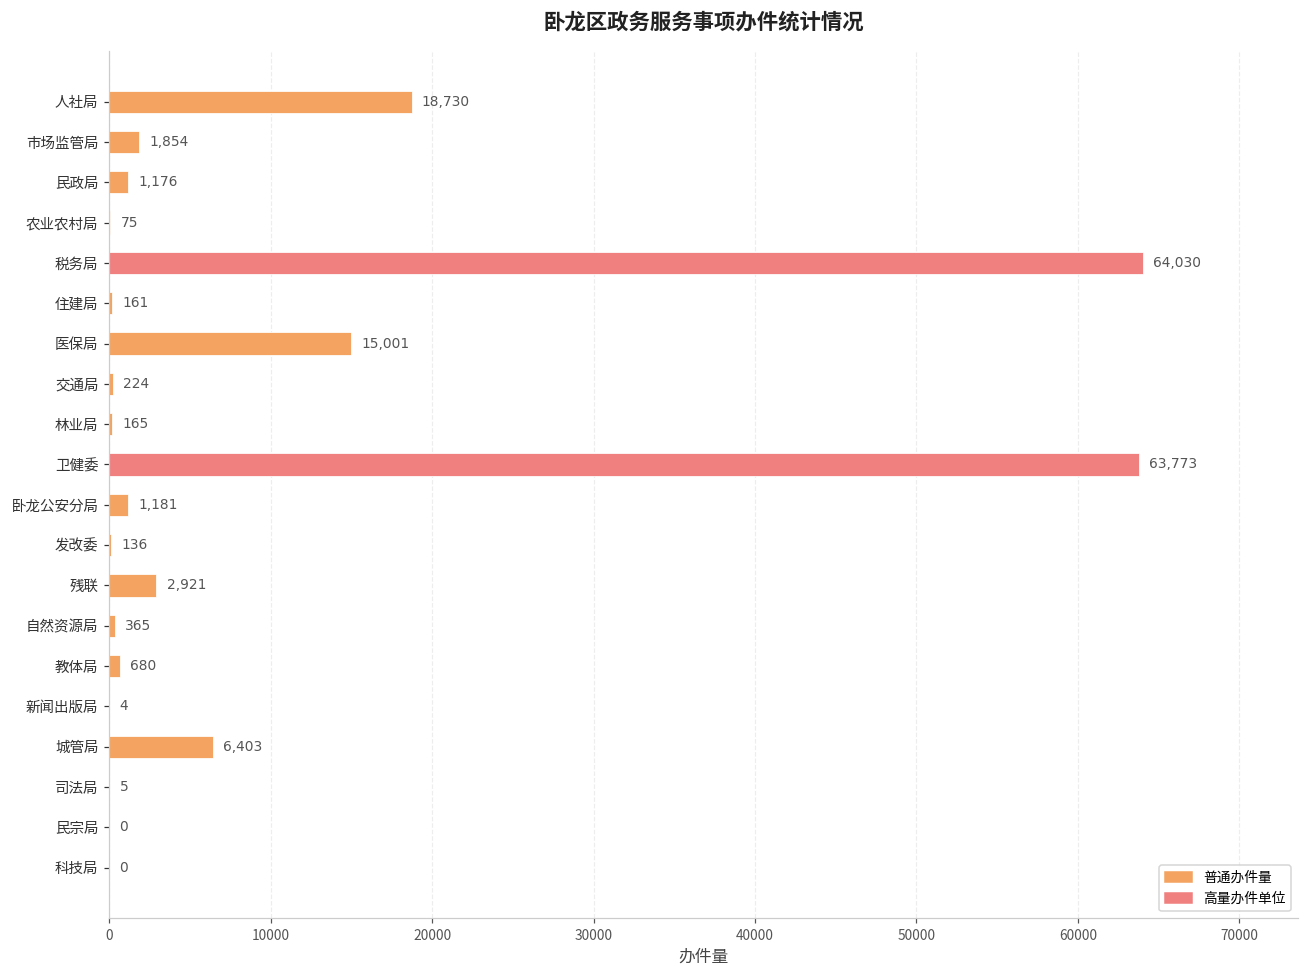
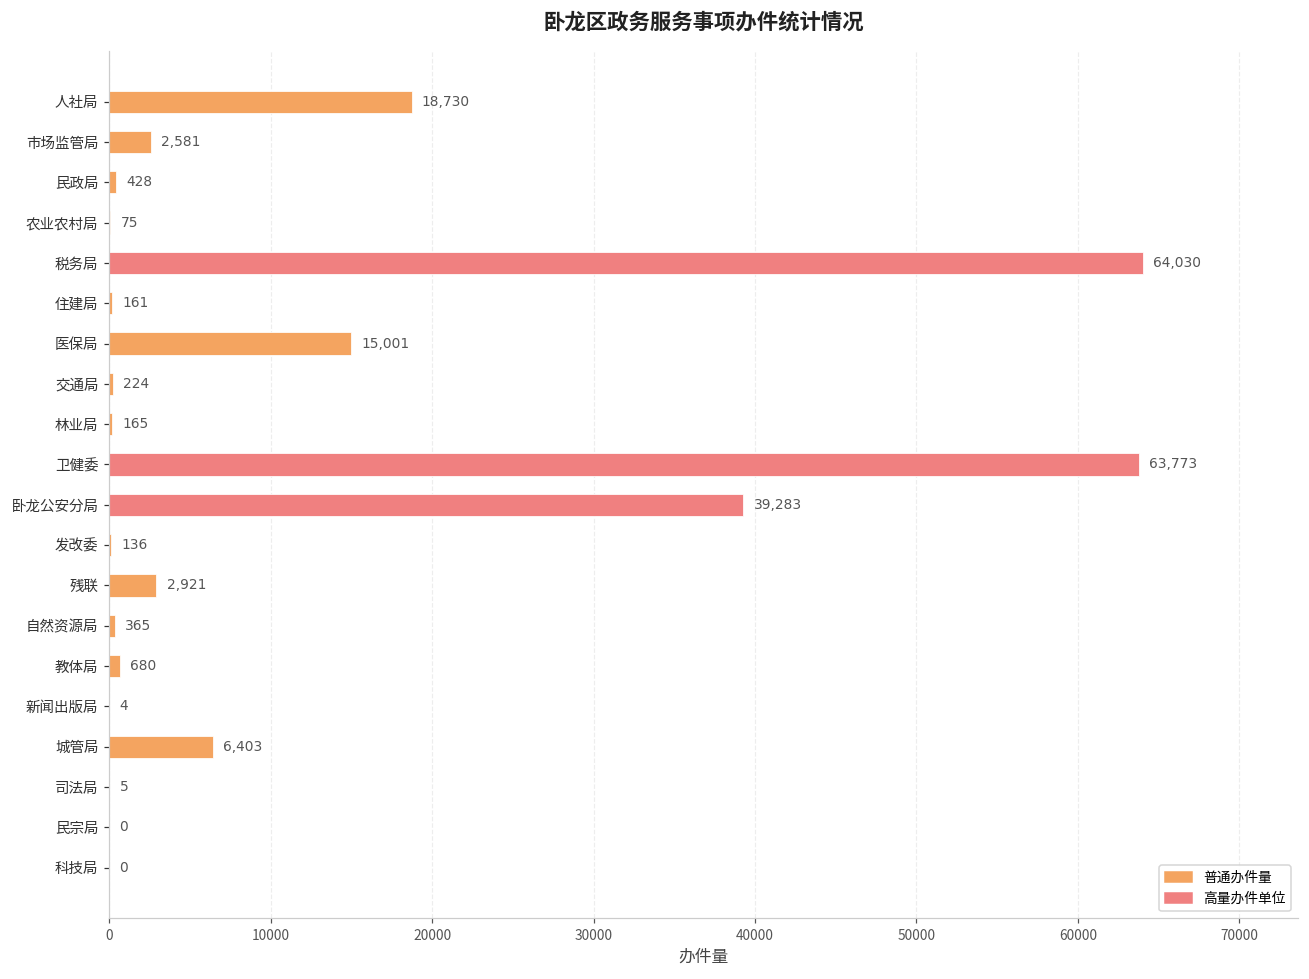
市场监管局: 1,854 -> 2,581
民政局: 1,176 -> 428
卧龙公安分局: 1,181 -> 39,283
